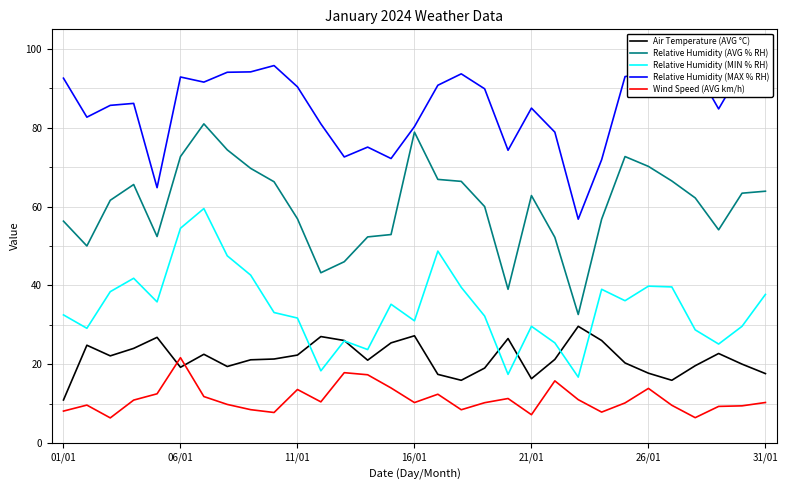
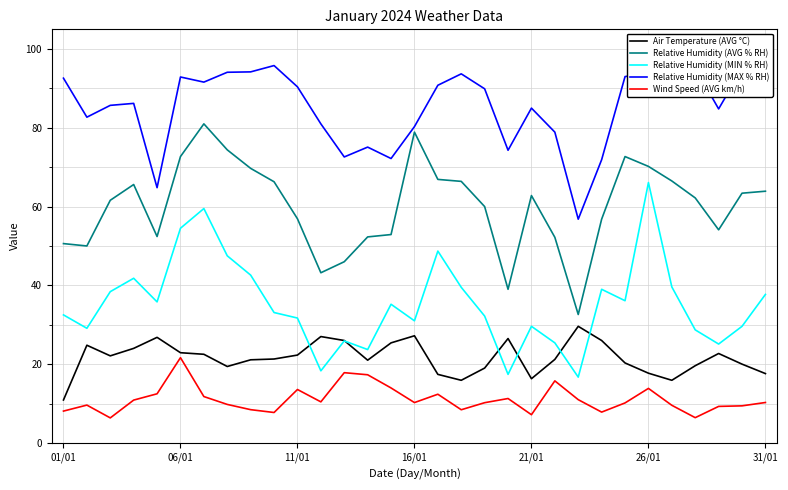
Relative Humidity (AVG % RH), 01/01: 56 -> 51
Air Temperature (AVG °C), 06/01: 19 -> 23
Relative Humidity (MIN % RH), 26/01: 40 -> 66
